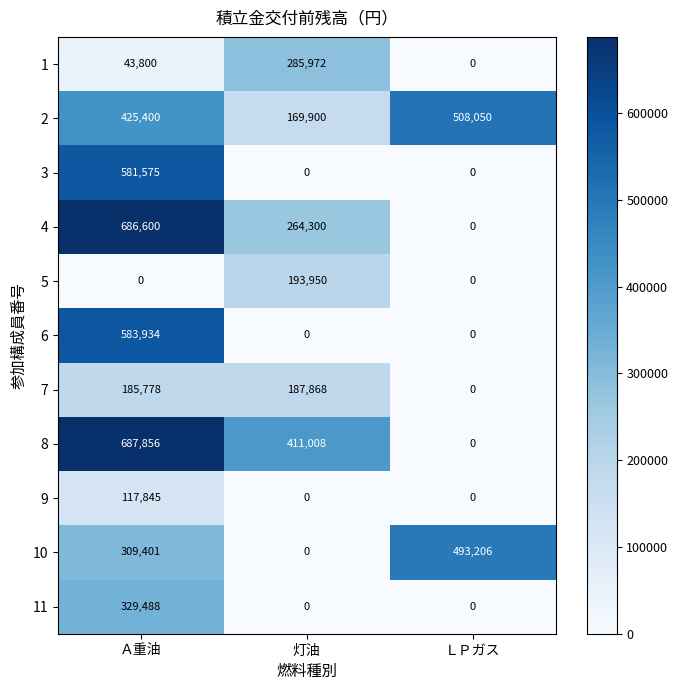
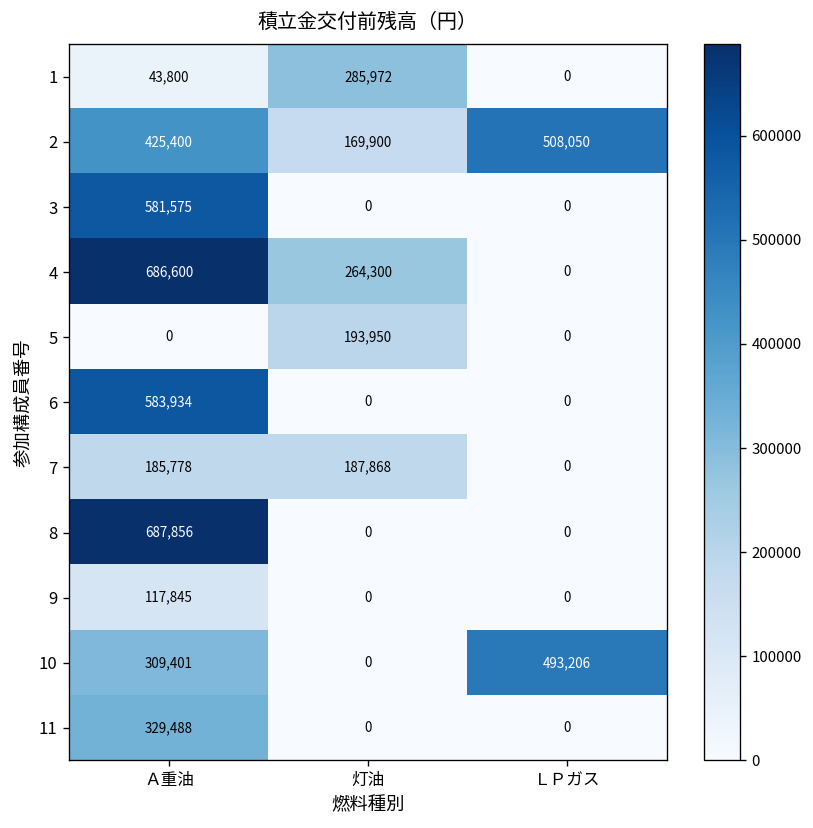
8, 灯油: 411,008 -> 0
